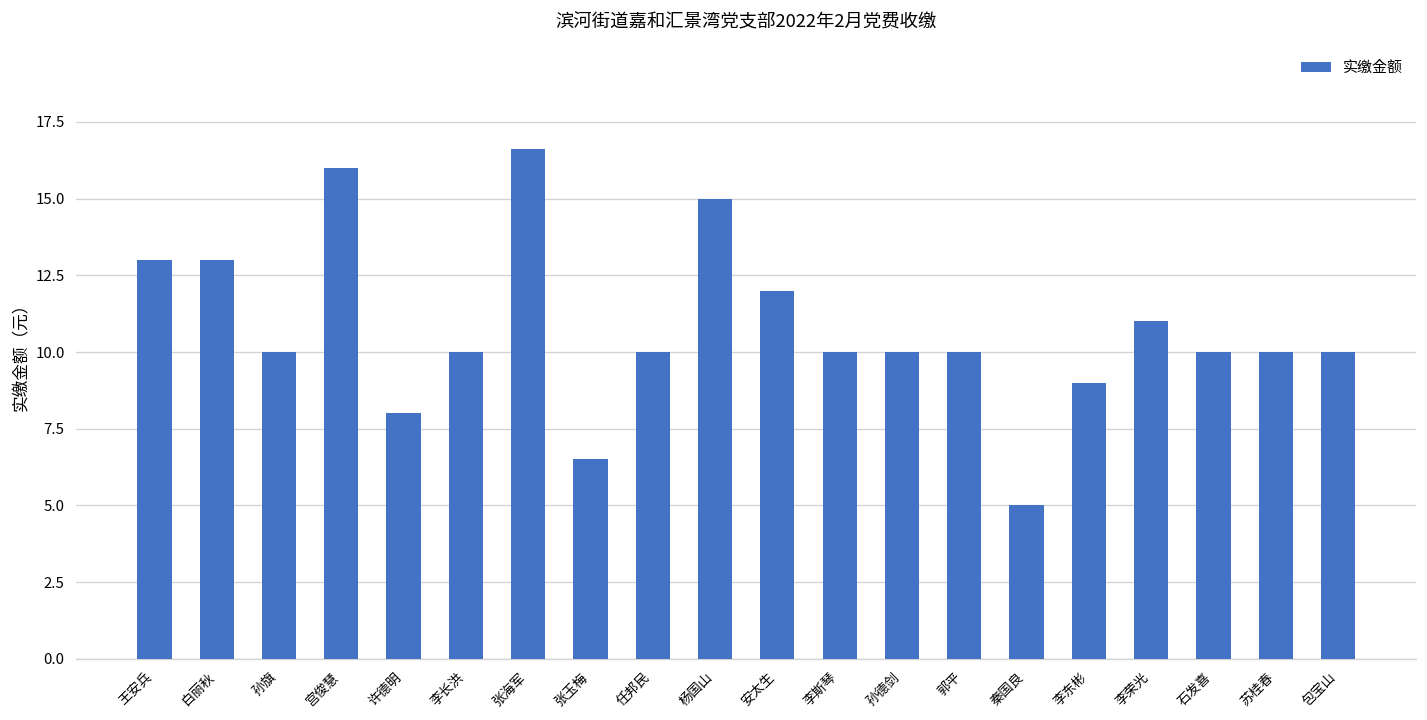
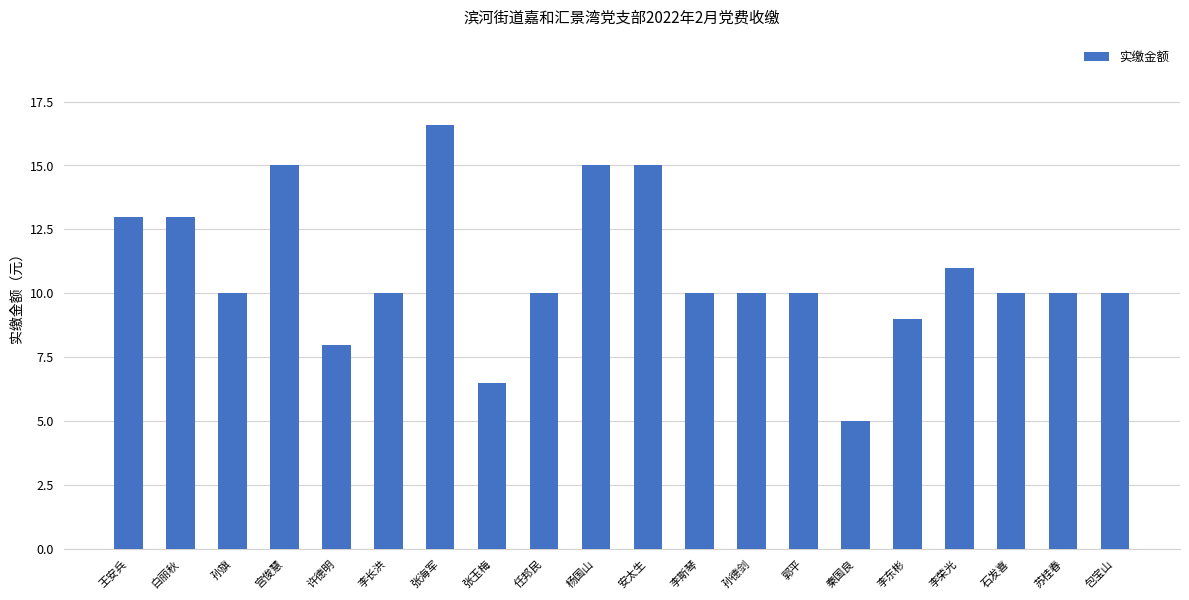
宫俊慧: 16 -> 15
安太生: 12 -> 15
